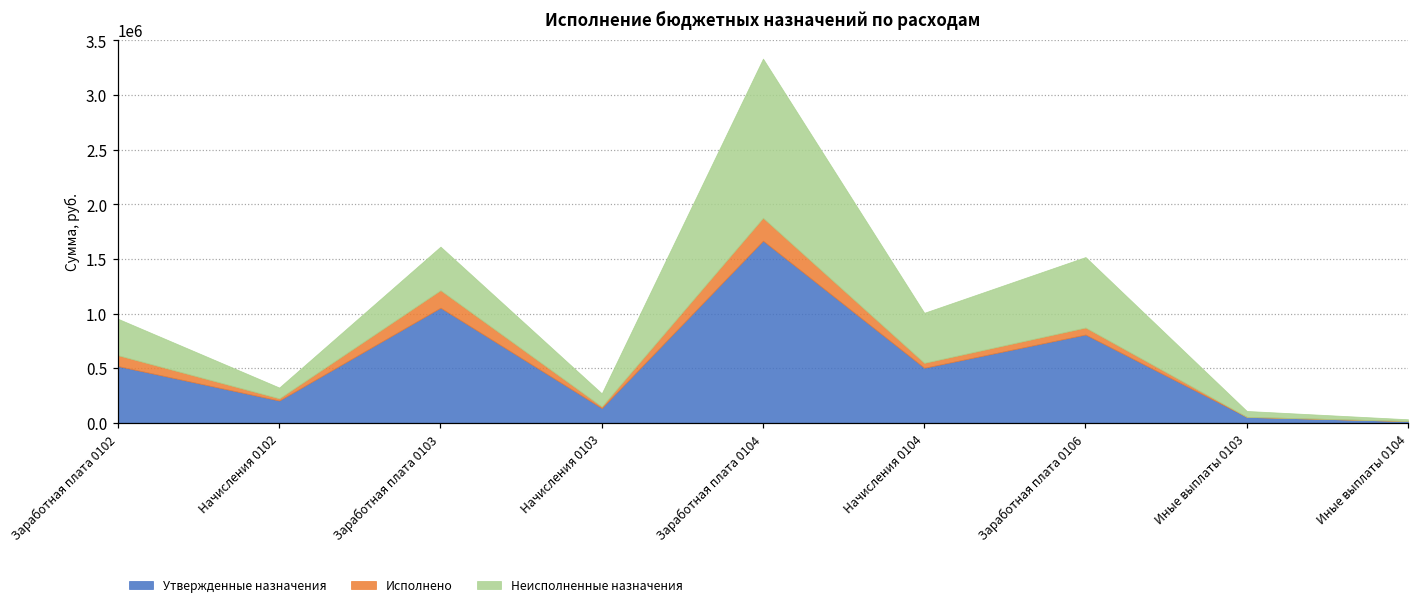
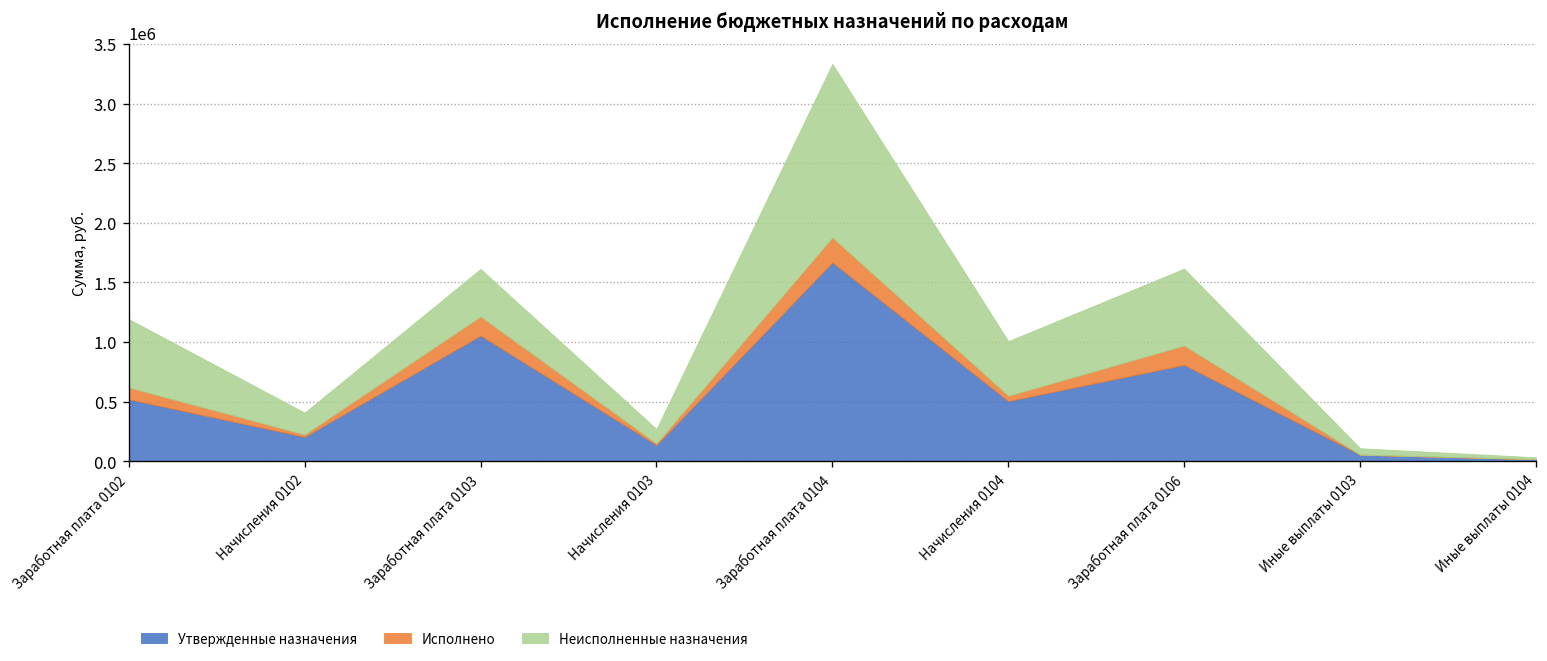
Неисполненные назначения, Заработная плата 0102: 300000 -> 600000
Неисполненные назначения, Начисления 0102: 100000 -> 200000
Исполнено, Заработная плата 0106: 100000 -> 200000
